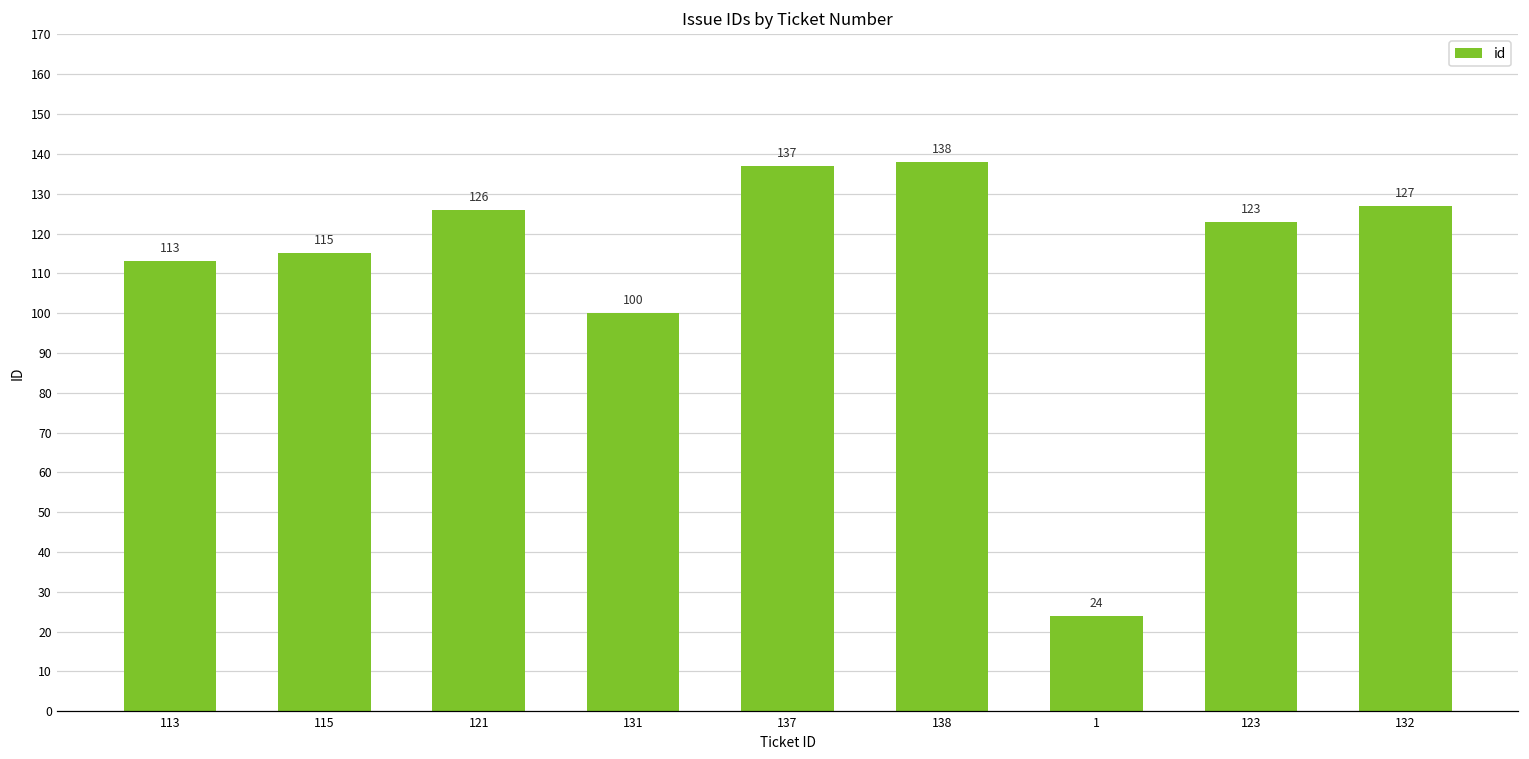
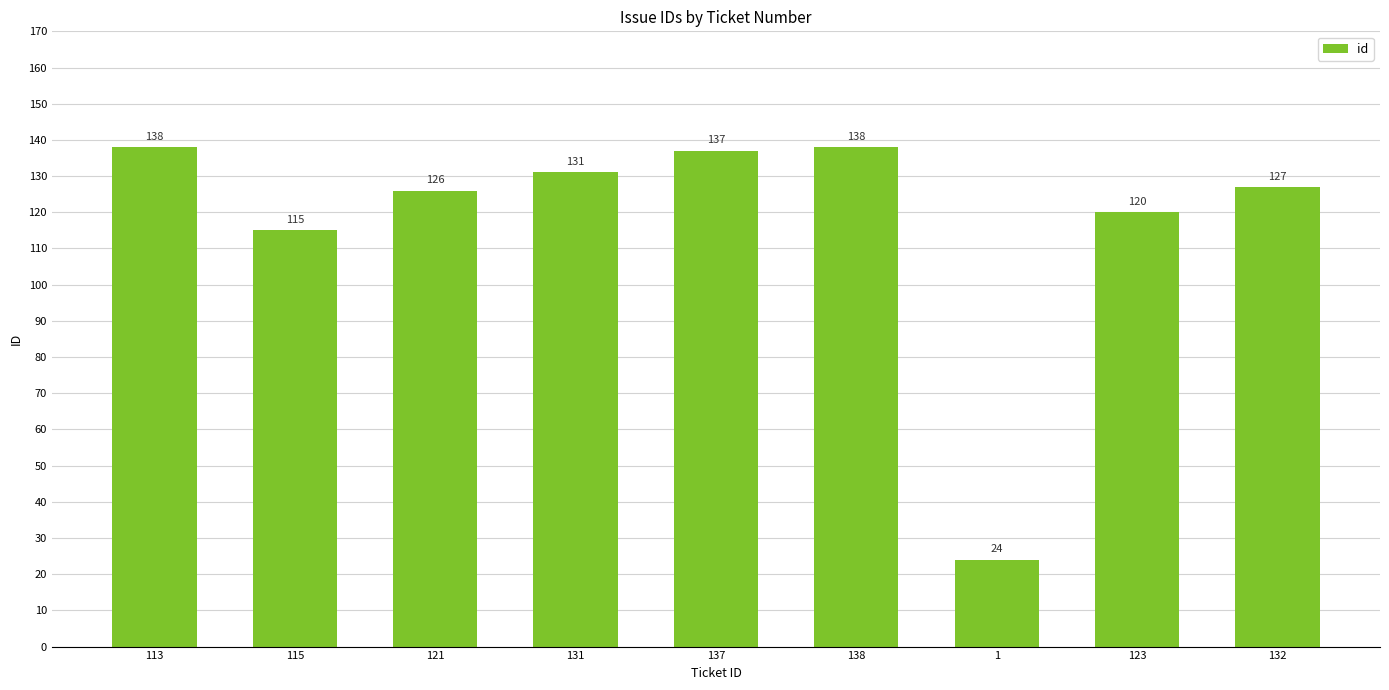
113: 113 -> 138
131: 100 -> 131
123: 123 -> 120
